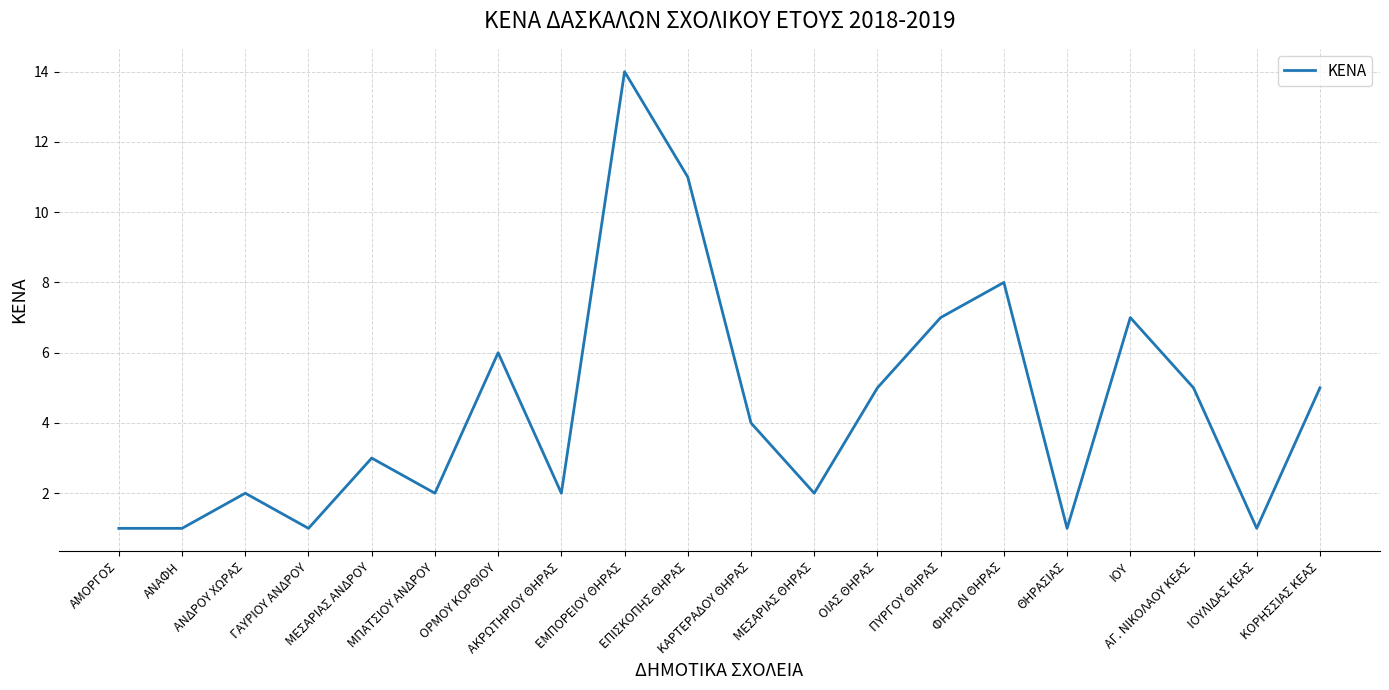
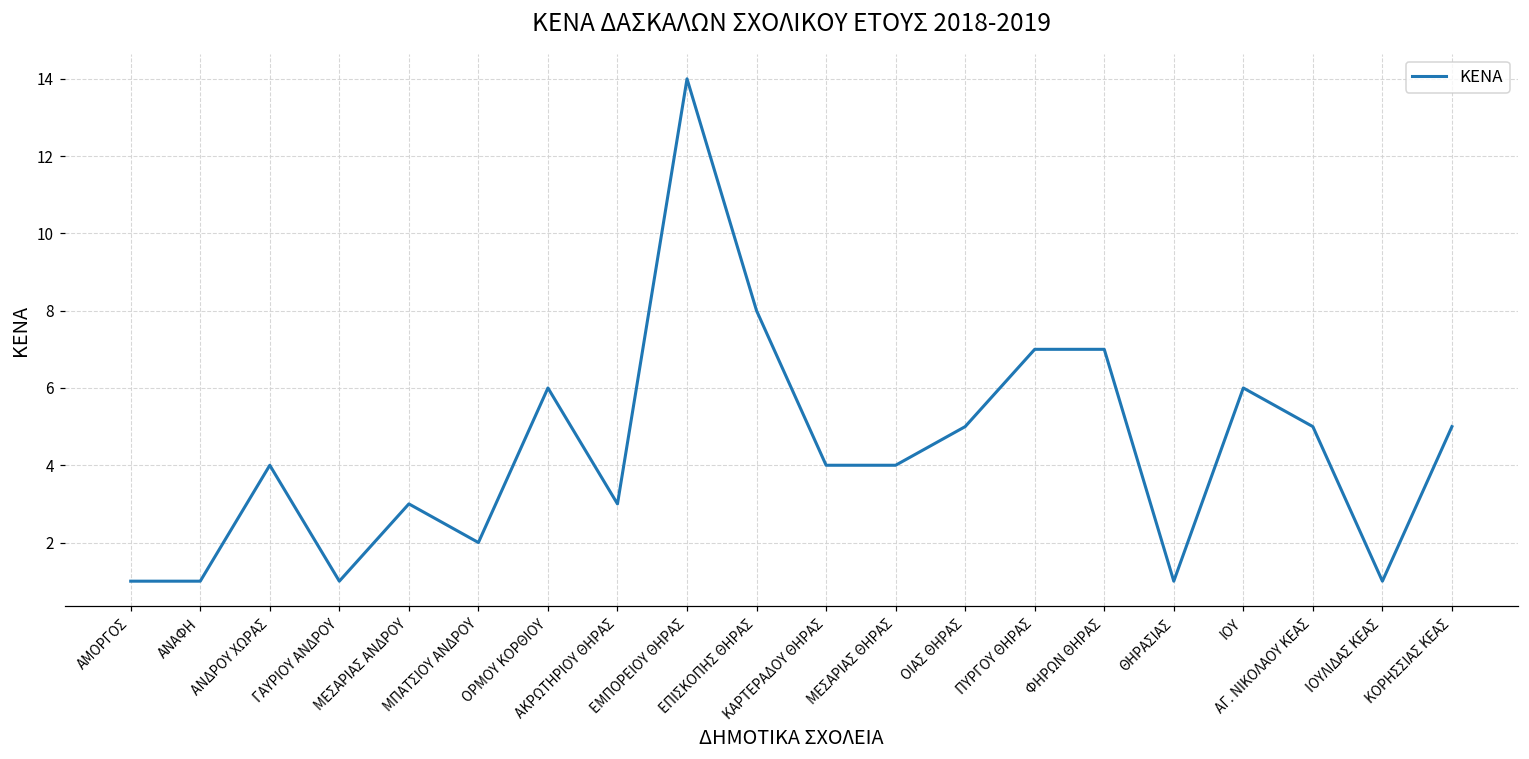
ΑΝΔΡΟΥ ΧΩΡΑΣ: 2 -> 4
ΑΚΡΩΤΗΡΙΟΥ ΘΗΡΑΣ: 2 -> 3
ΕΠΙΣΚΟΠΗΣ ΘΗΡΑΣ: 11 -> 8
ΜΕΣΑΡΙΑΣ ΘΗΡΑΣ: 2 -> 4
ΦΗΡΩΝ ΘΗΡΑΣ: 8 -> 7
ΙΟΥ: 7 -> 6
